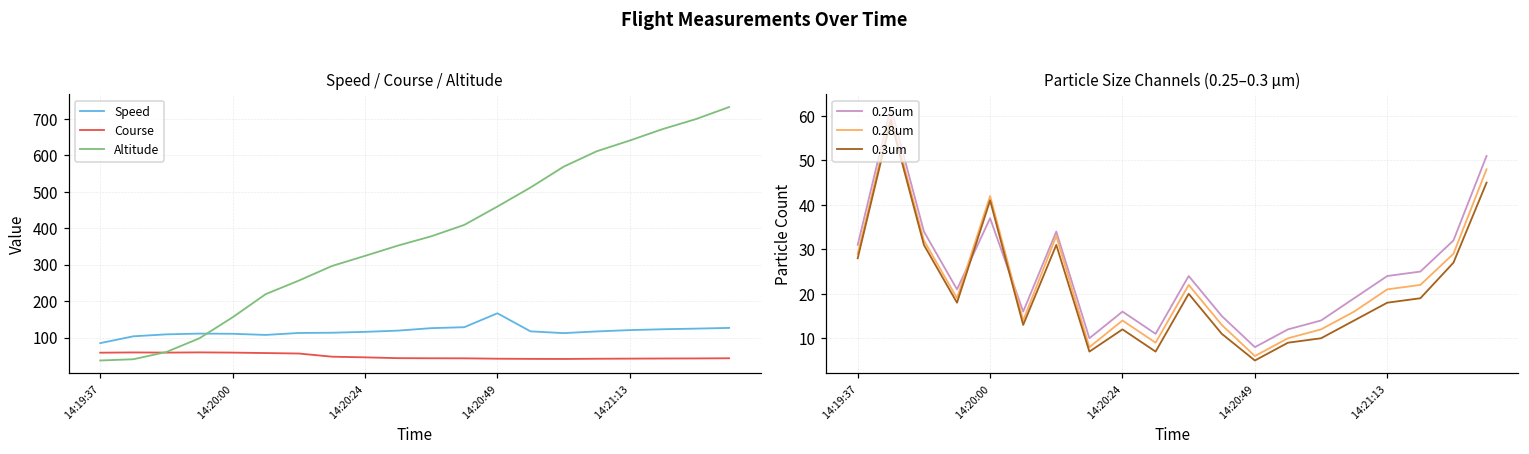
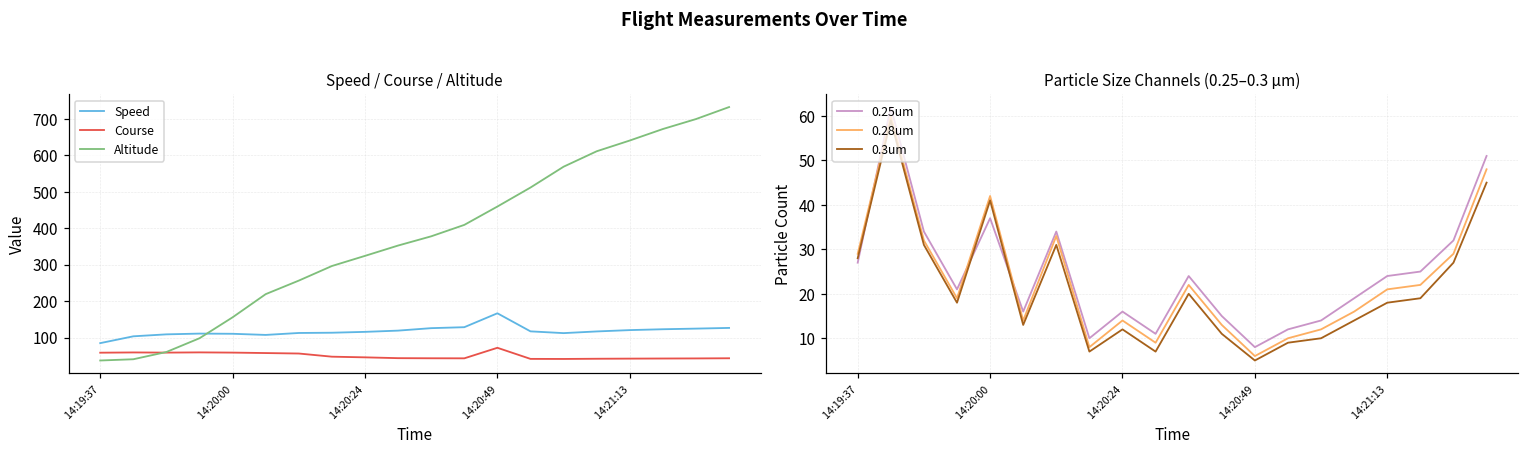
Speed / Course / Altitude, Course, 14:20:49: 40 -> 70
Particle Size Channels (0.25–0.3 µm), 0.25um, 14:19:37: 31 -> 27
